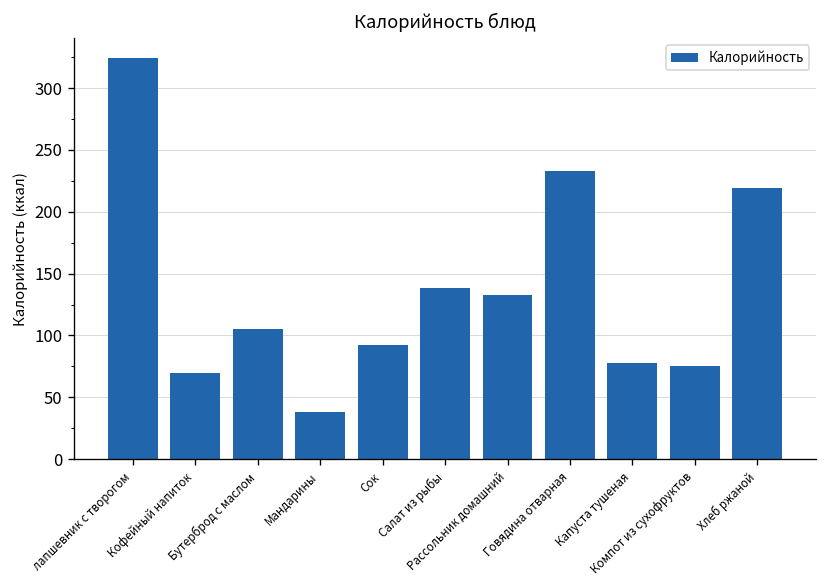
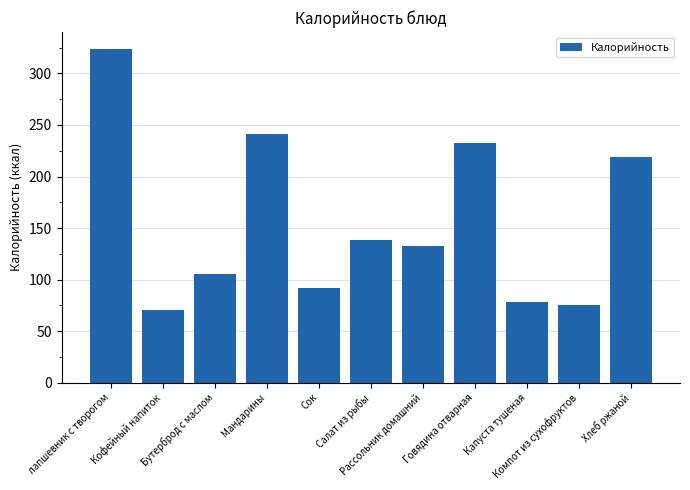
Мандарины: 38 -> 241
